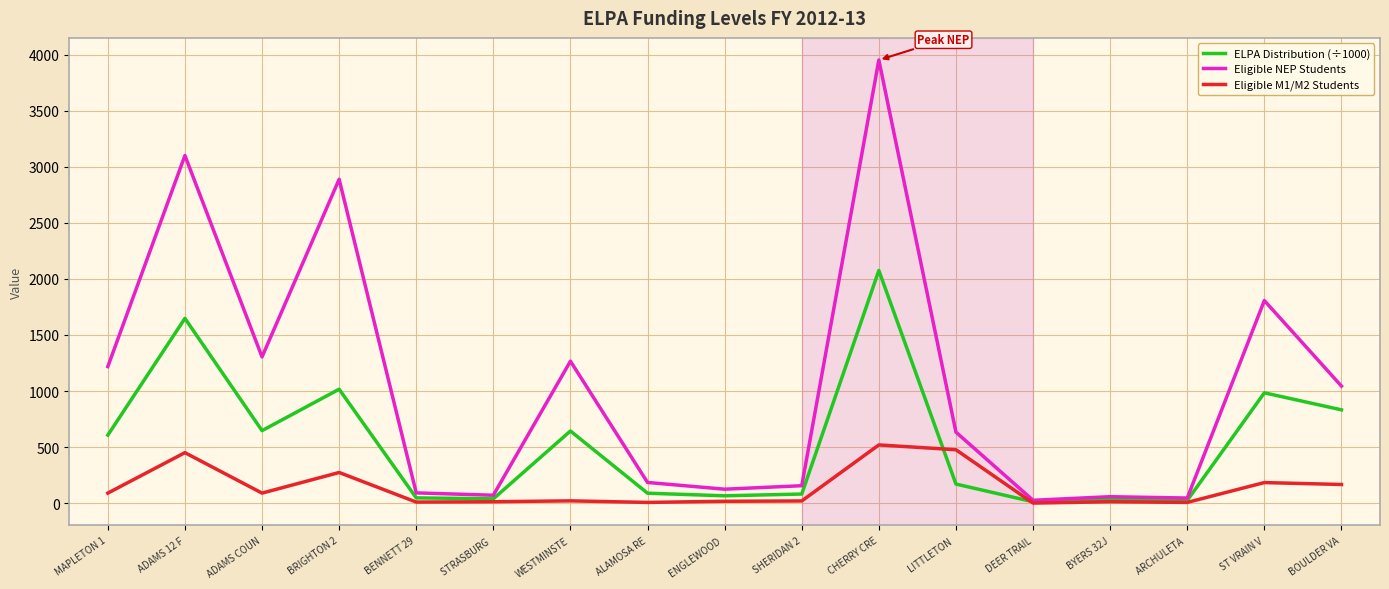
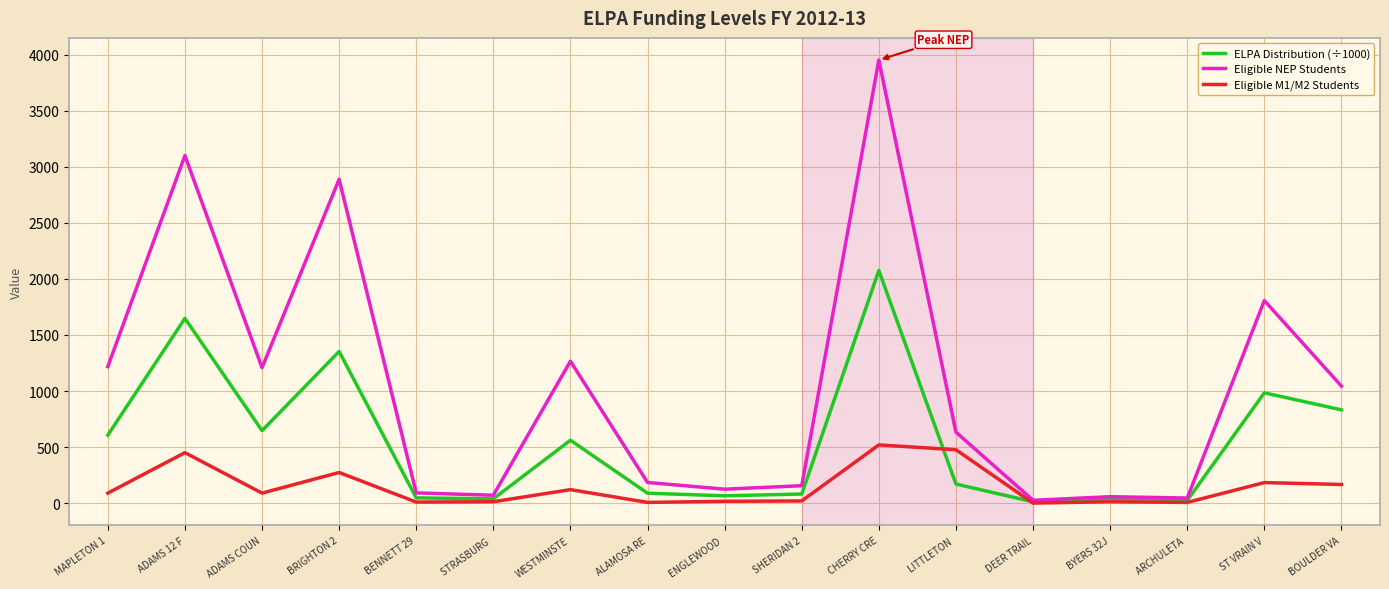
Eligible NEP Students, ADAMS COUN: 1300 -> 1210
ELPA Distribution (÷1000), BRIGHTON 2: 1020 -> 1350
ELPA Distribution (÷1000), WESTMINSTE: 640 -> 560
Eligible M1/M2 Students, WESTMINSTE: 20 -> 120
